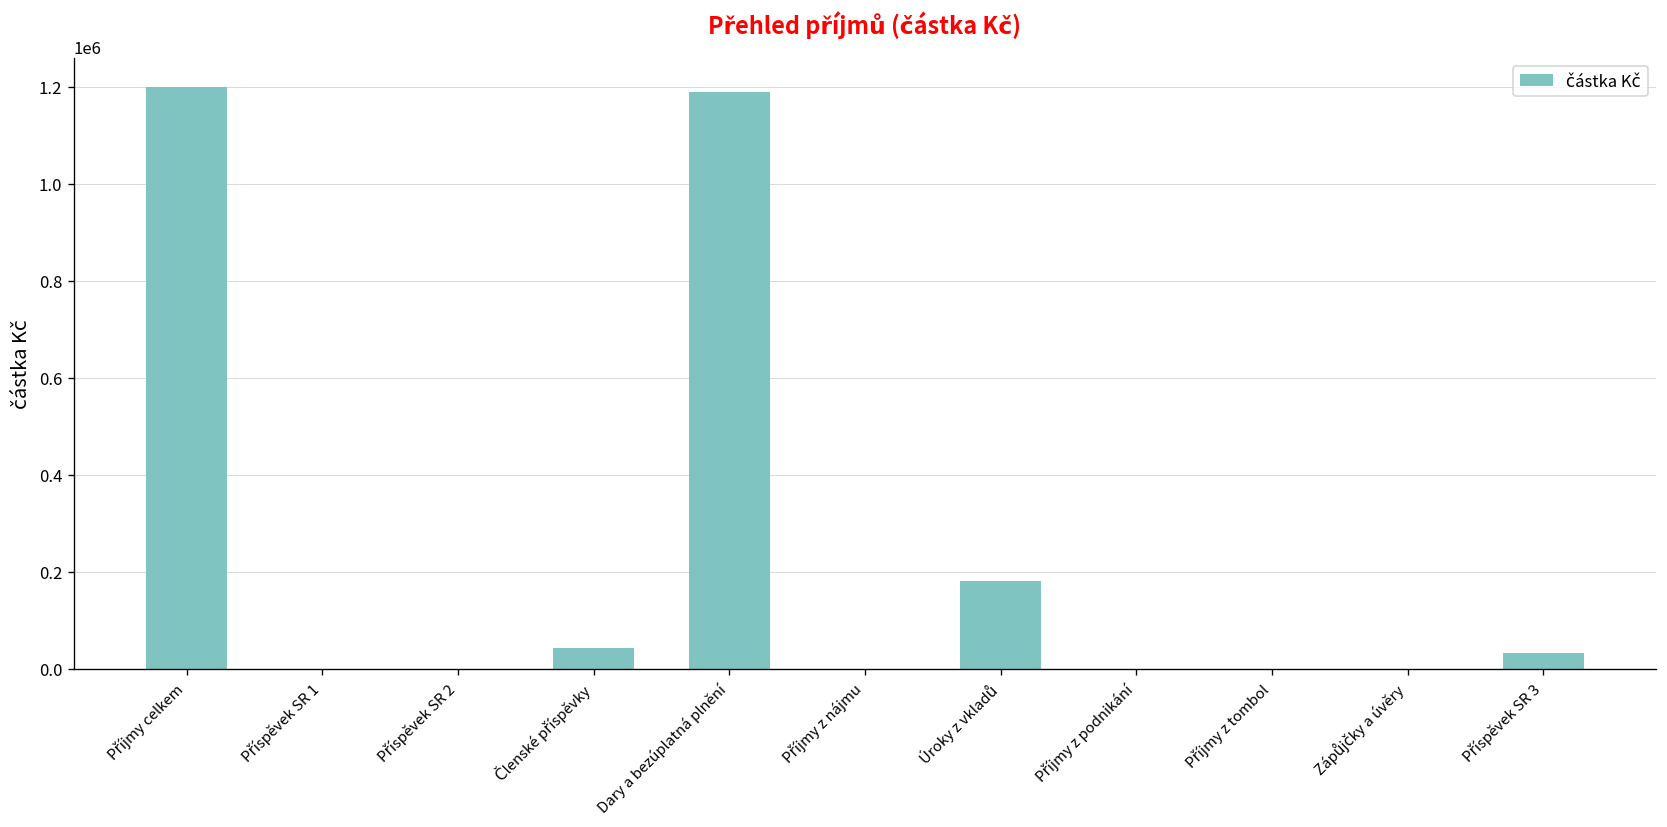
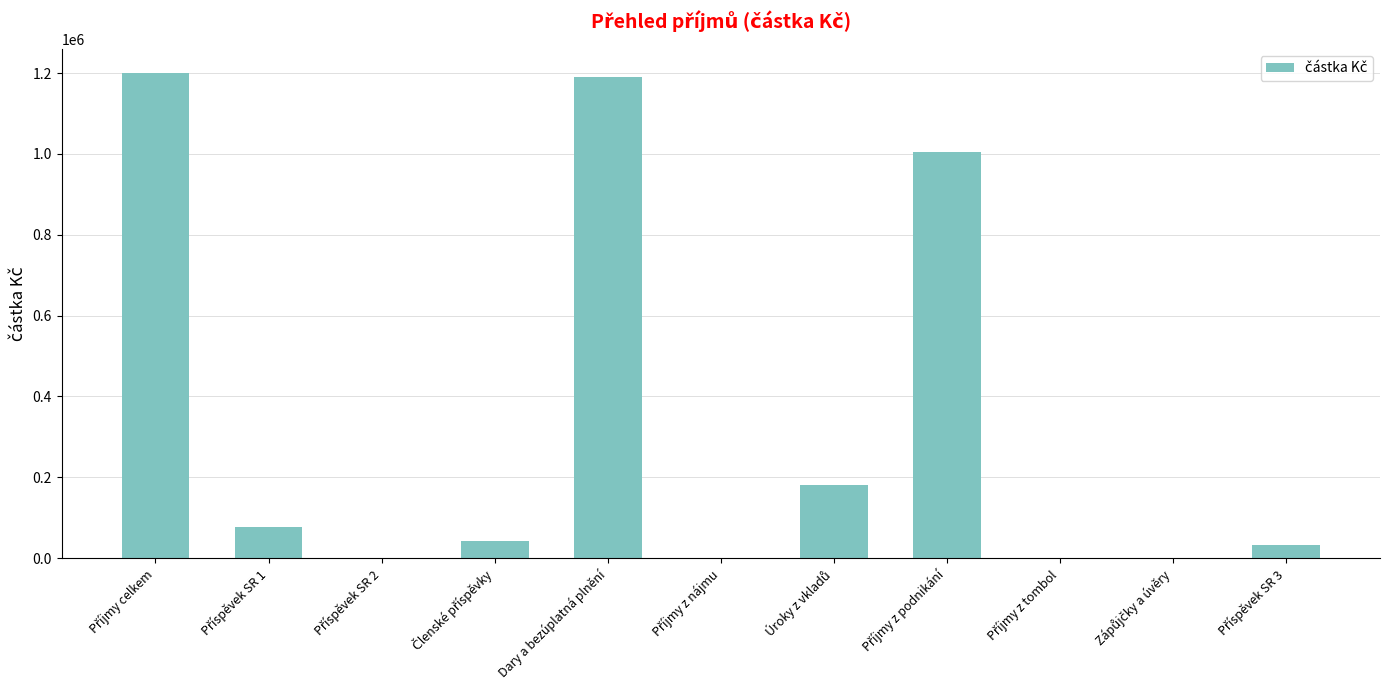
Příspěvek SR 1: 0 -> 80000
Příjmy z podnikání: 0 -> 1010000
